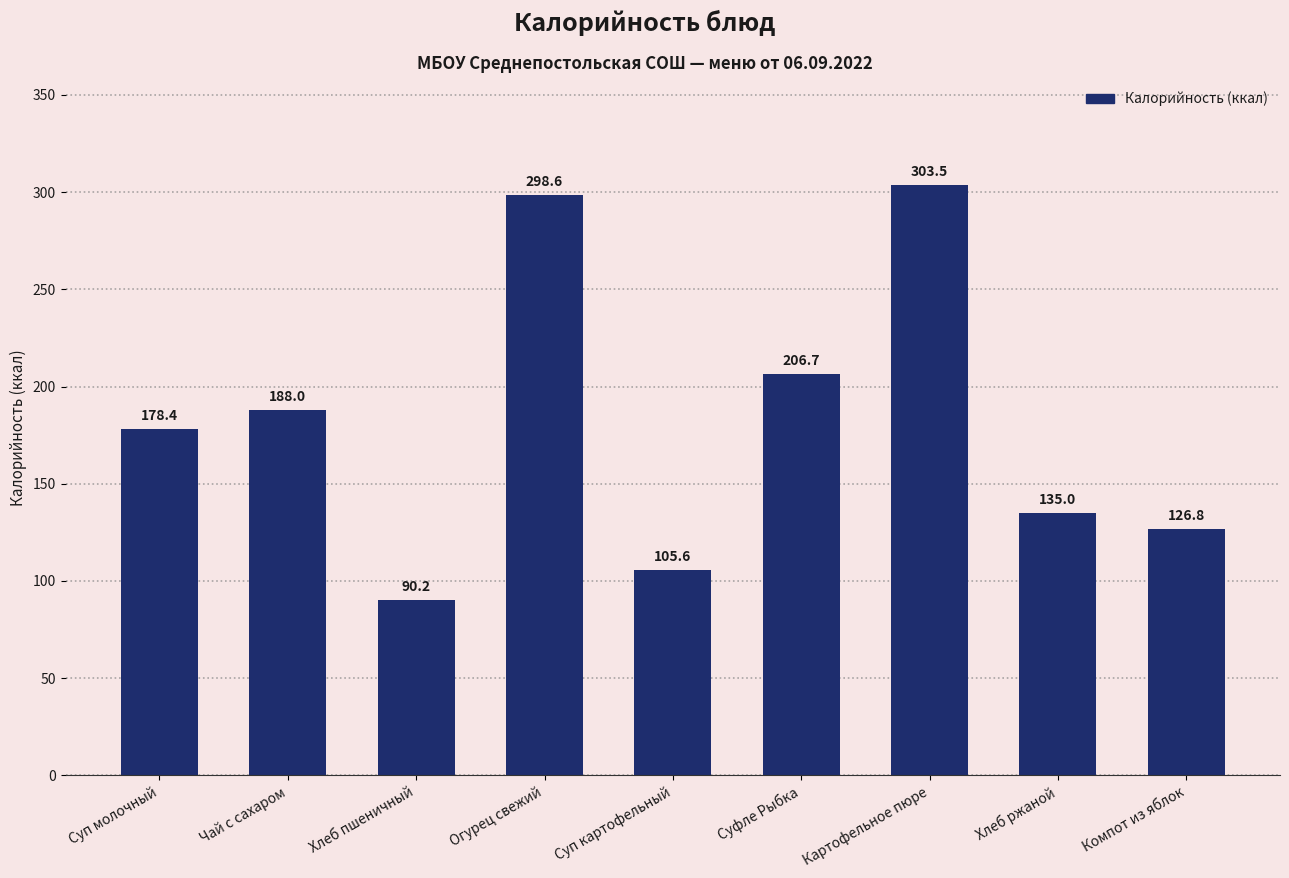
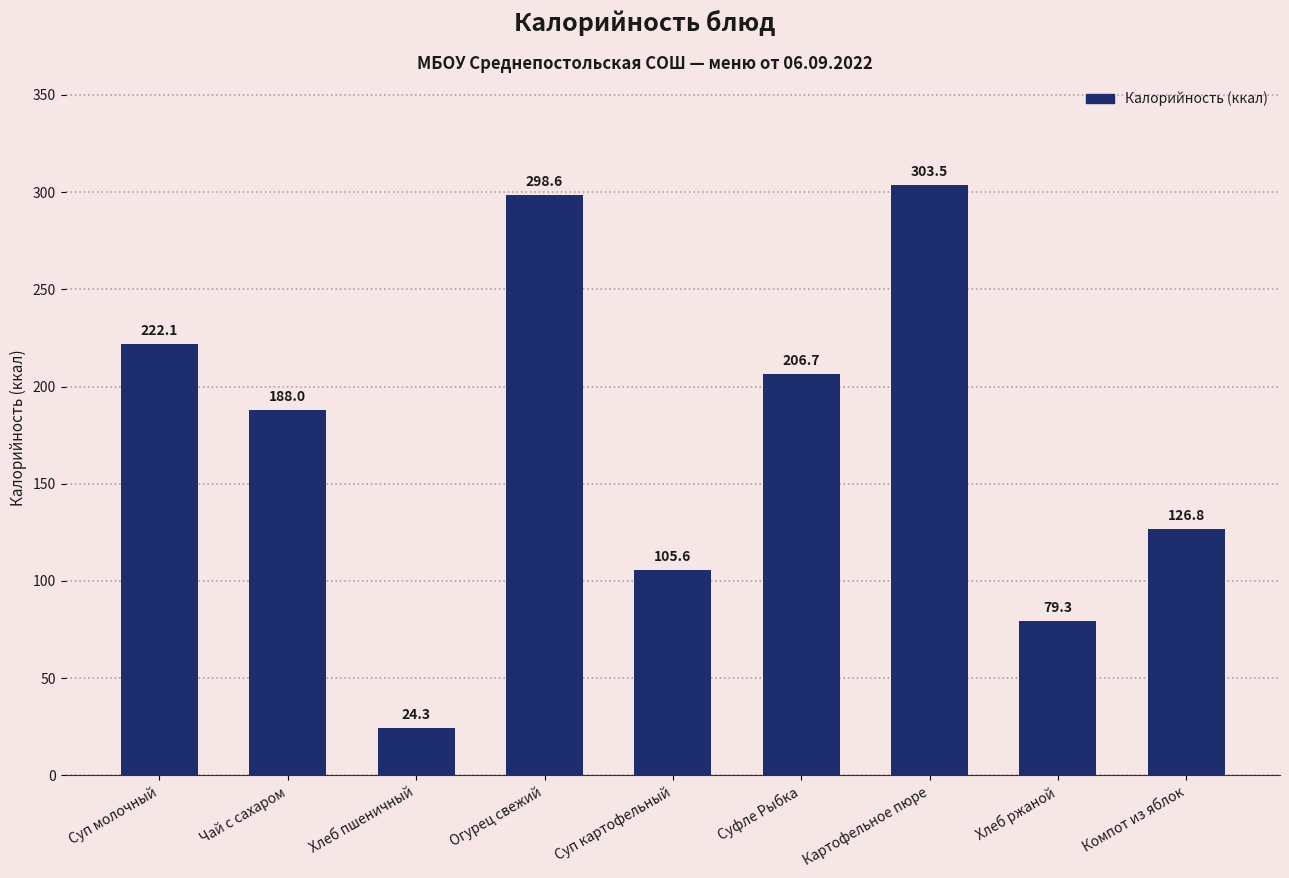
Суп молочный: 178.4 -> 222.1
Хлеб пшеничный: 90.2 -> 24.3
Хлеб ржаной: 135.0 -> 79.3
